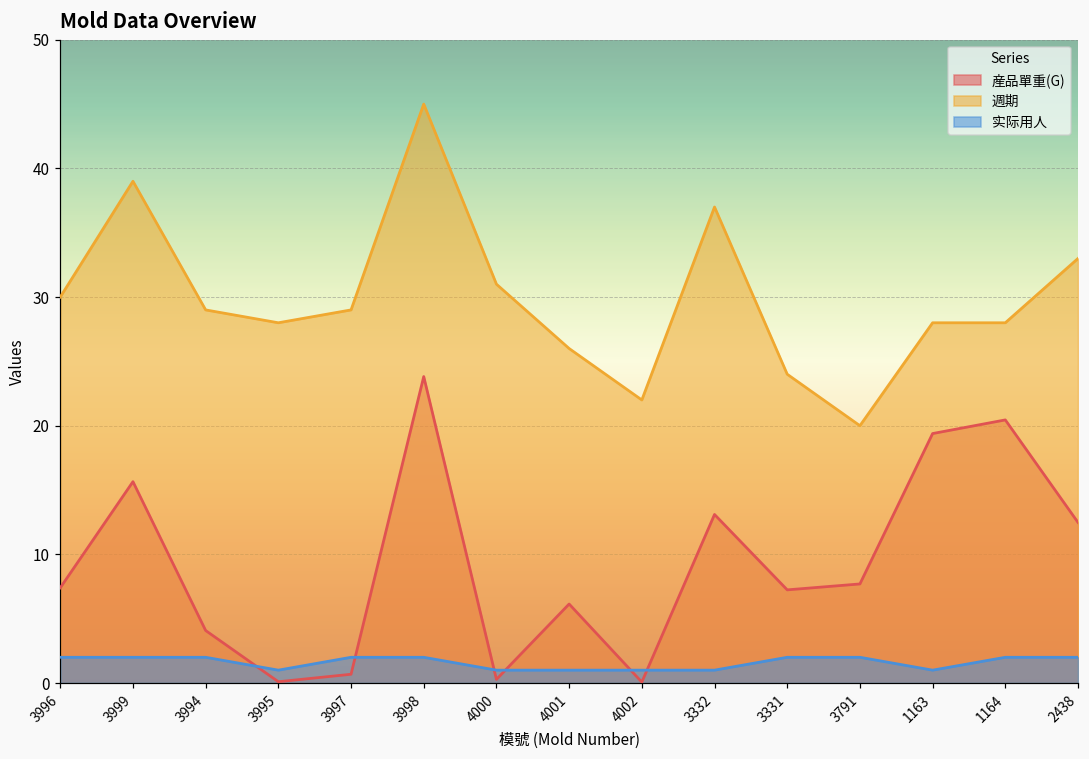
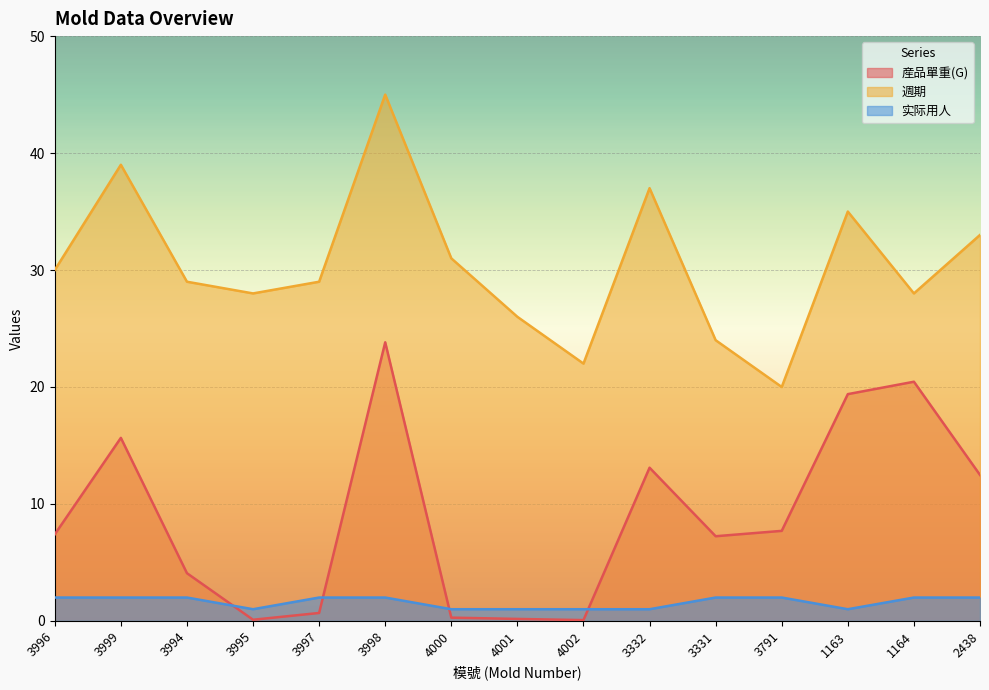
産品單重(G), 4001: 6.1 -> 0.2
週期, 1163: 28 -> 35
